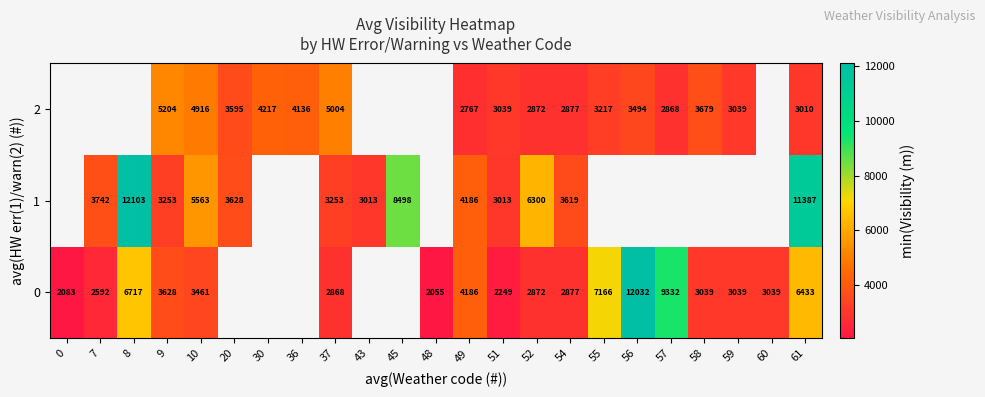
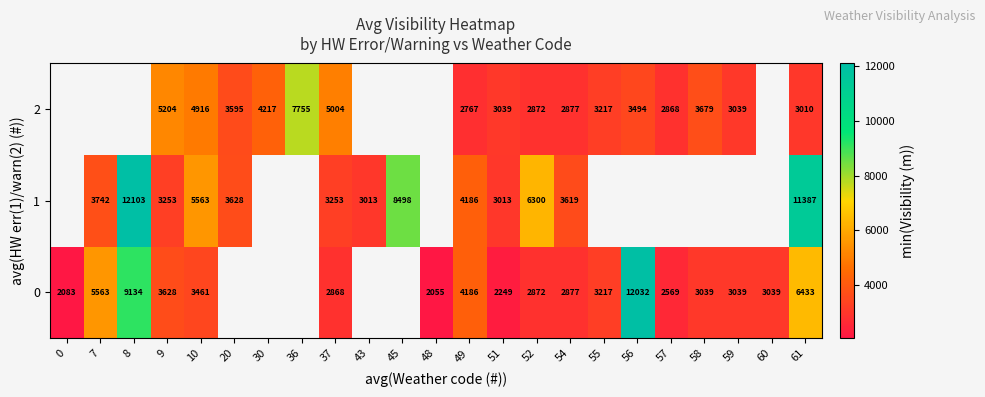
2, 36: 4136 -> 7755
0, 7: 2592 -> 5563
0, 8: 6717 -> 9134
0, 55: 7166 -> 3217
0, 57: 9332 -> 2569
